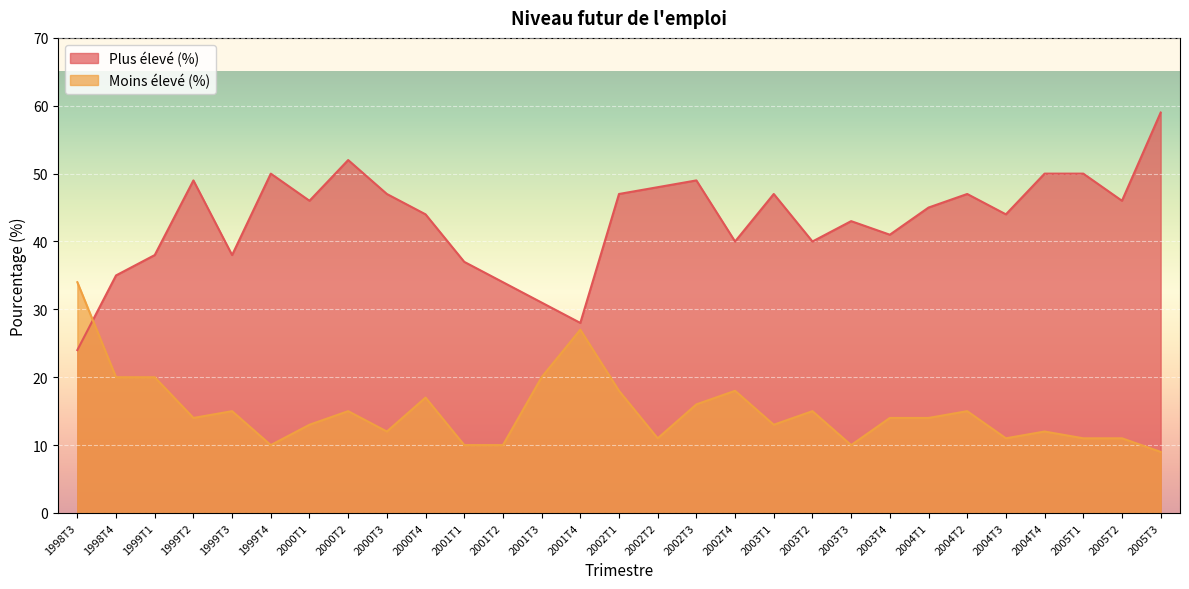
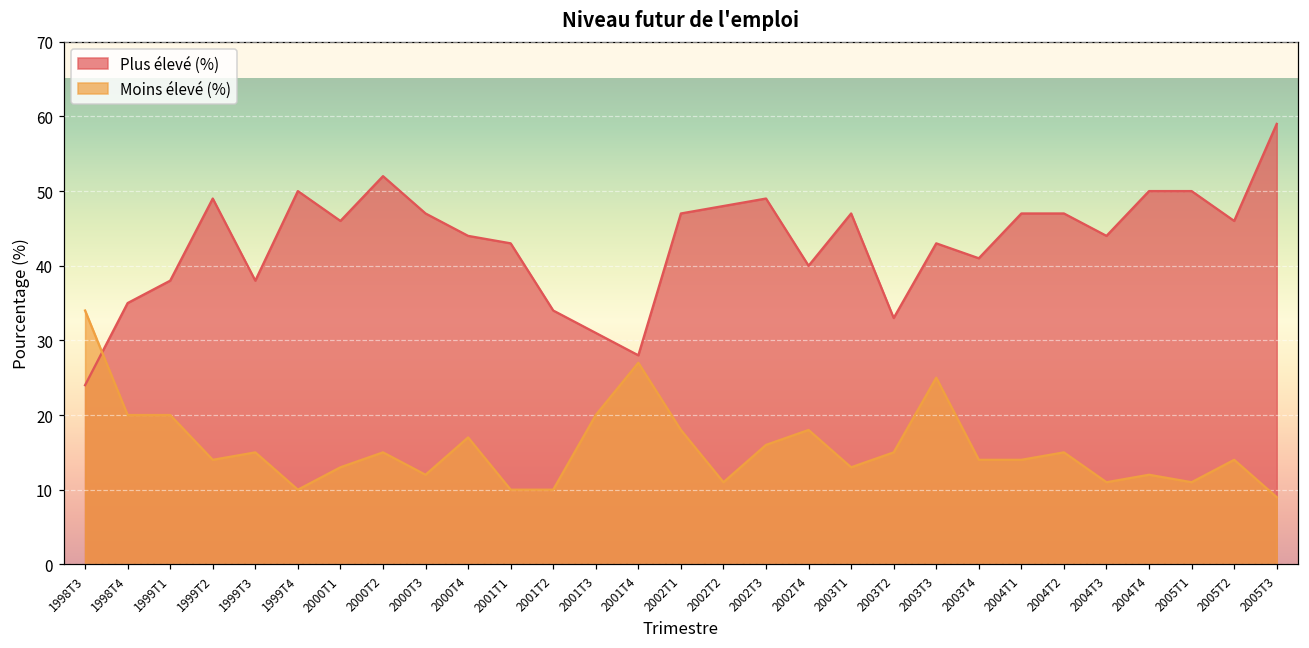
Plus élevé (%), 2001T1: 37 -> 43
Plus élevé (%), 2003T2: 40 -> 33
Moins élevé (%), 2003T3: 10 -> 25
Plus élevé (%), 2004T1: 45 -> 47
Moins élevé (%), 2005T2: 11 -> 14
